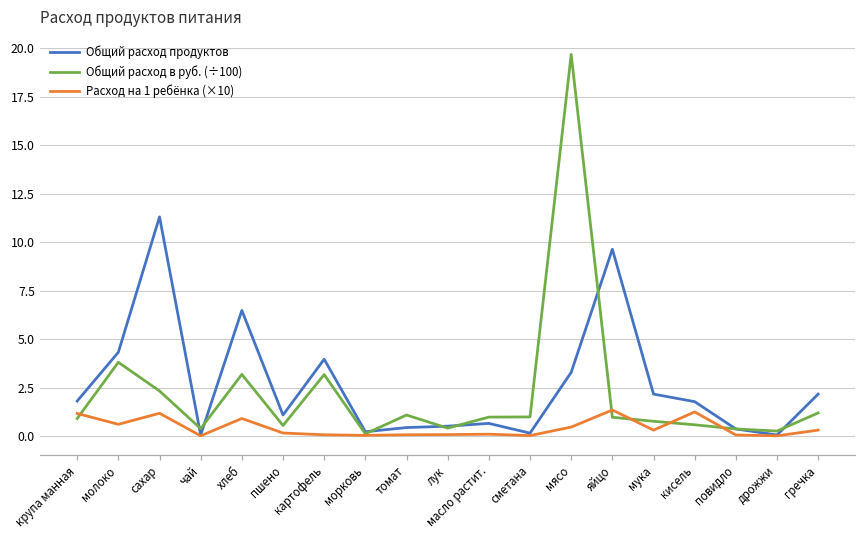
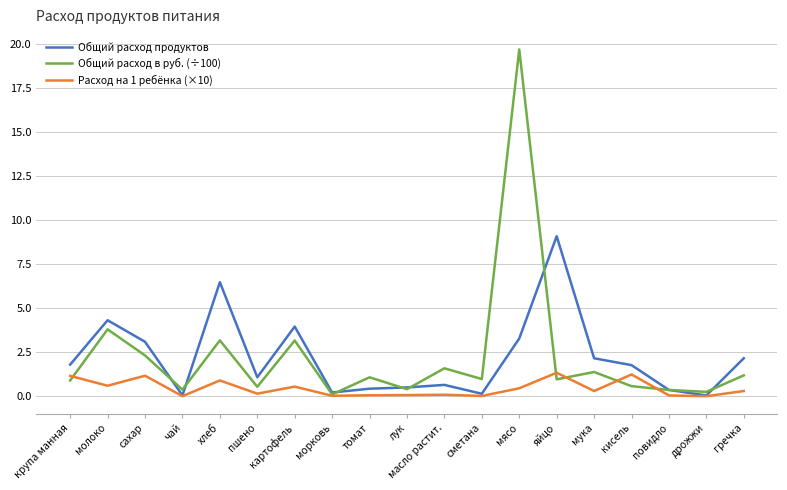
Общий расход продуктов, сахар: 11.3 -> 3.1
Расход на 1 ребёнка (×10), картофель: 0.1 -> 0.6
Общий расход в руб. (÷100), масло растит.: 1.0 -> 1.6
Общий расход продуктов, яйцо: 9.6 -> 9.1
Общий расход в руб. (÷100), мука: 0.8 -> 1.4
